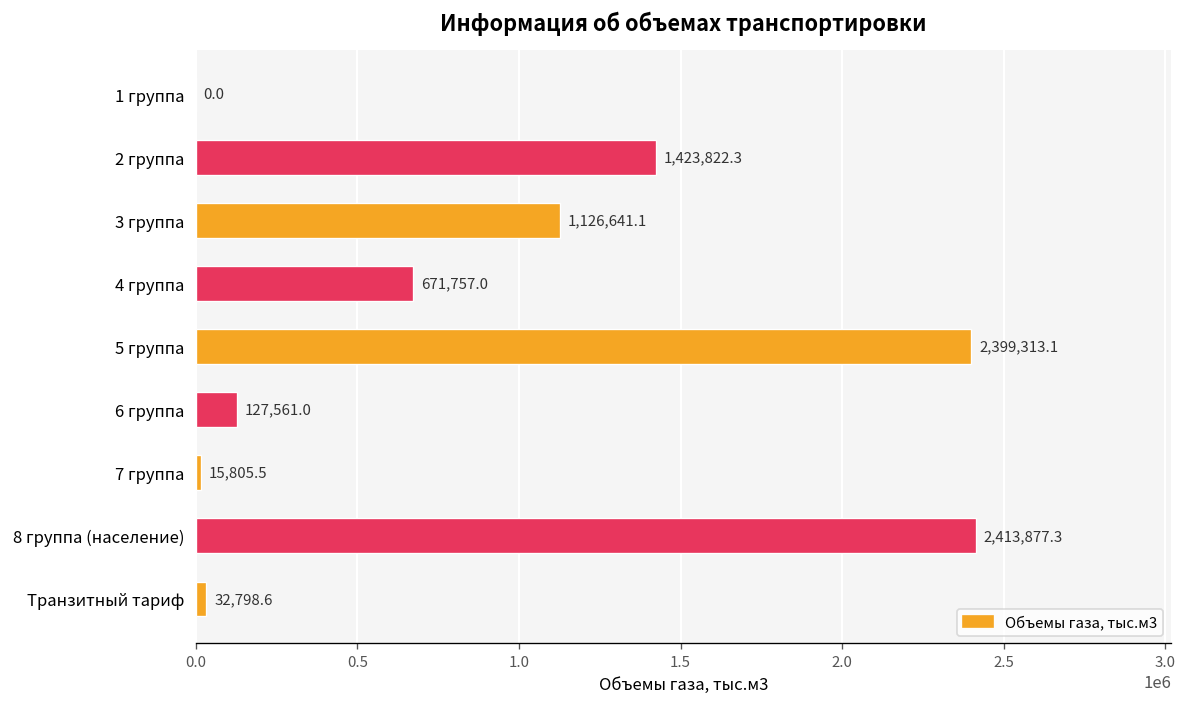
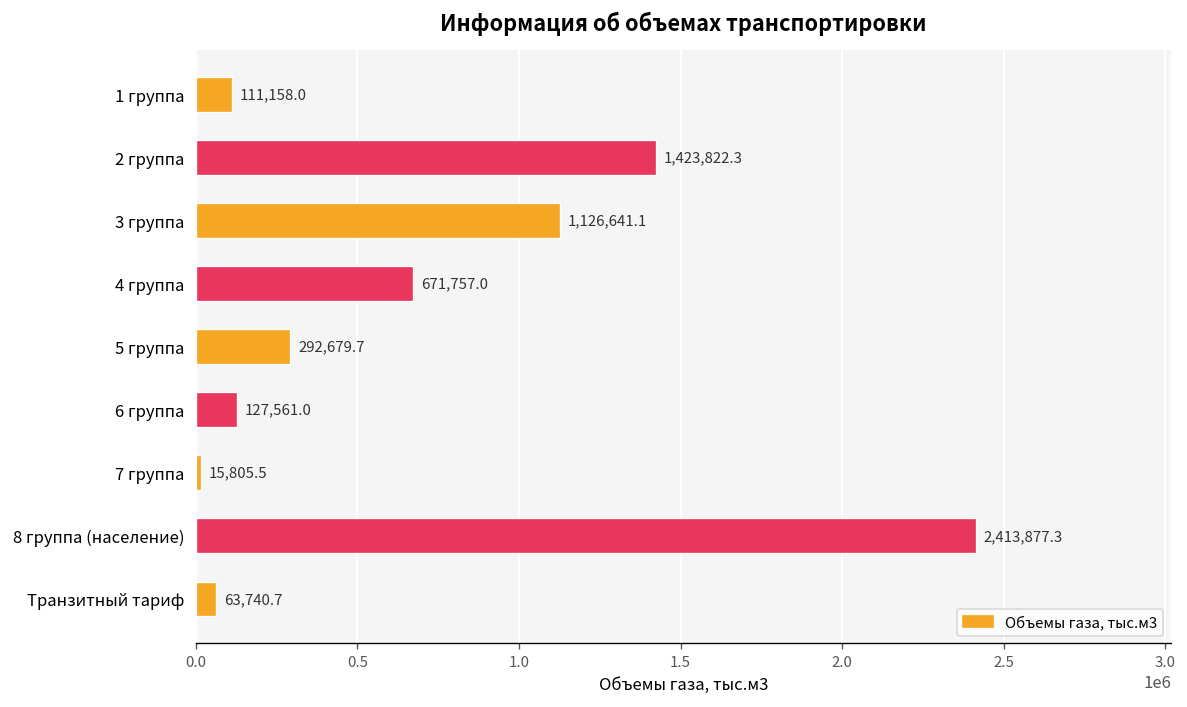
1 группа: 0.0 -> 111,158.0
5 группа: 2,399,313.1 -> 292,679.7
Транзитный тариф: 32,798.6 -> 63,740.7
